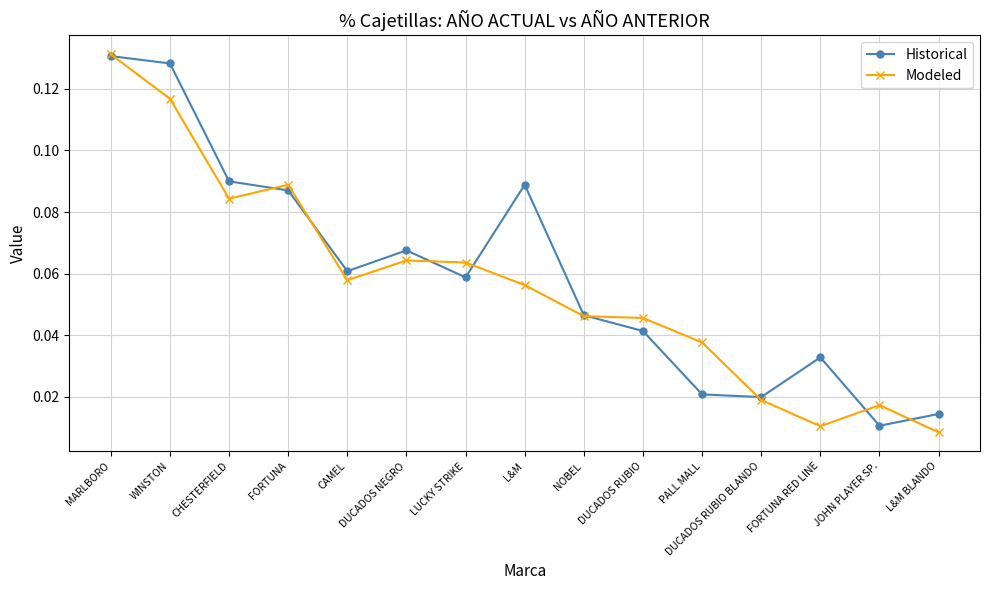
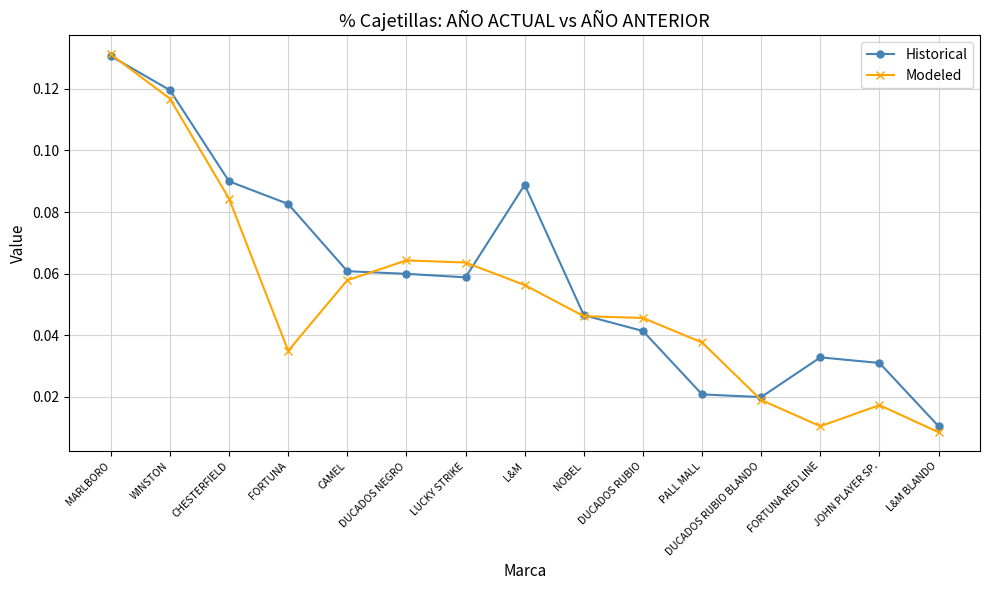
Historical, WINSTON: 0.128 -> 0.120
Historical, FORTUNA: 0.087 -> 0.083
Modeled, FORTUNA: 0.089 -> 0.035
Historical, DUCADOS NEGRO: 0.068 -> 0.060
Historical, JOHN PLAYER SP.: 0.011 -> 0.031
Historical, L&M BLANDO: 0.014 -> 0.010
